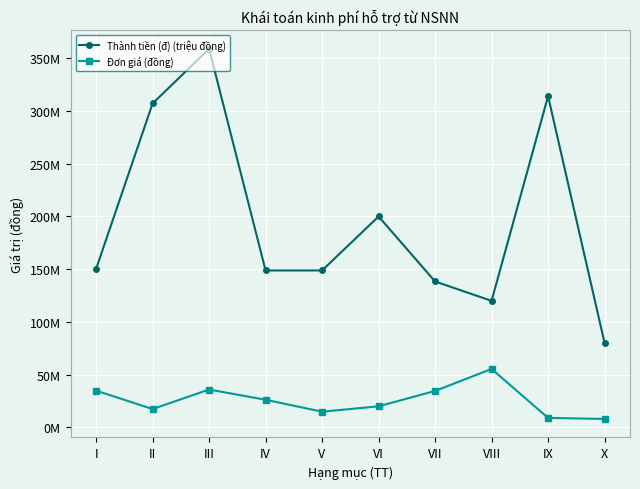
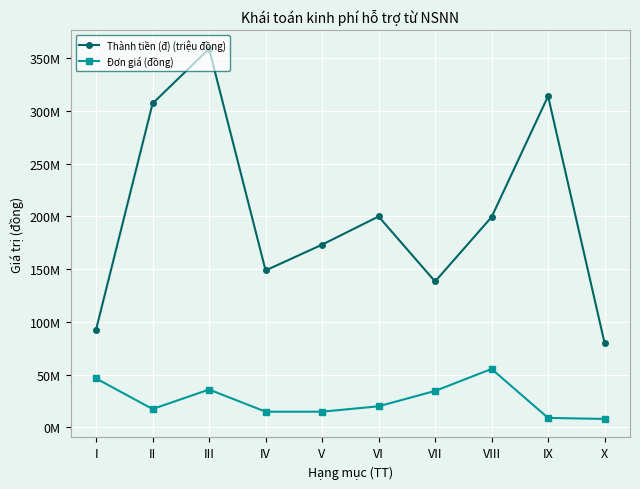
Thành tiền (đ) (triệu đồng), I: 150000000 -> 93000000
Đơn giá (đồng), I: 35000000 -> 46000000
Đơn giá (đồng), IV: 26000000 -> 15000000
Thành tiền (đ) (triệu đồng), V: 149000000 -> 173000000
Thành tiền (đ) (triệu đồng), VIII: 120000000 -> 199000000
